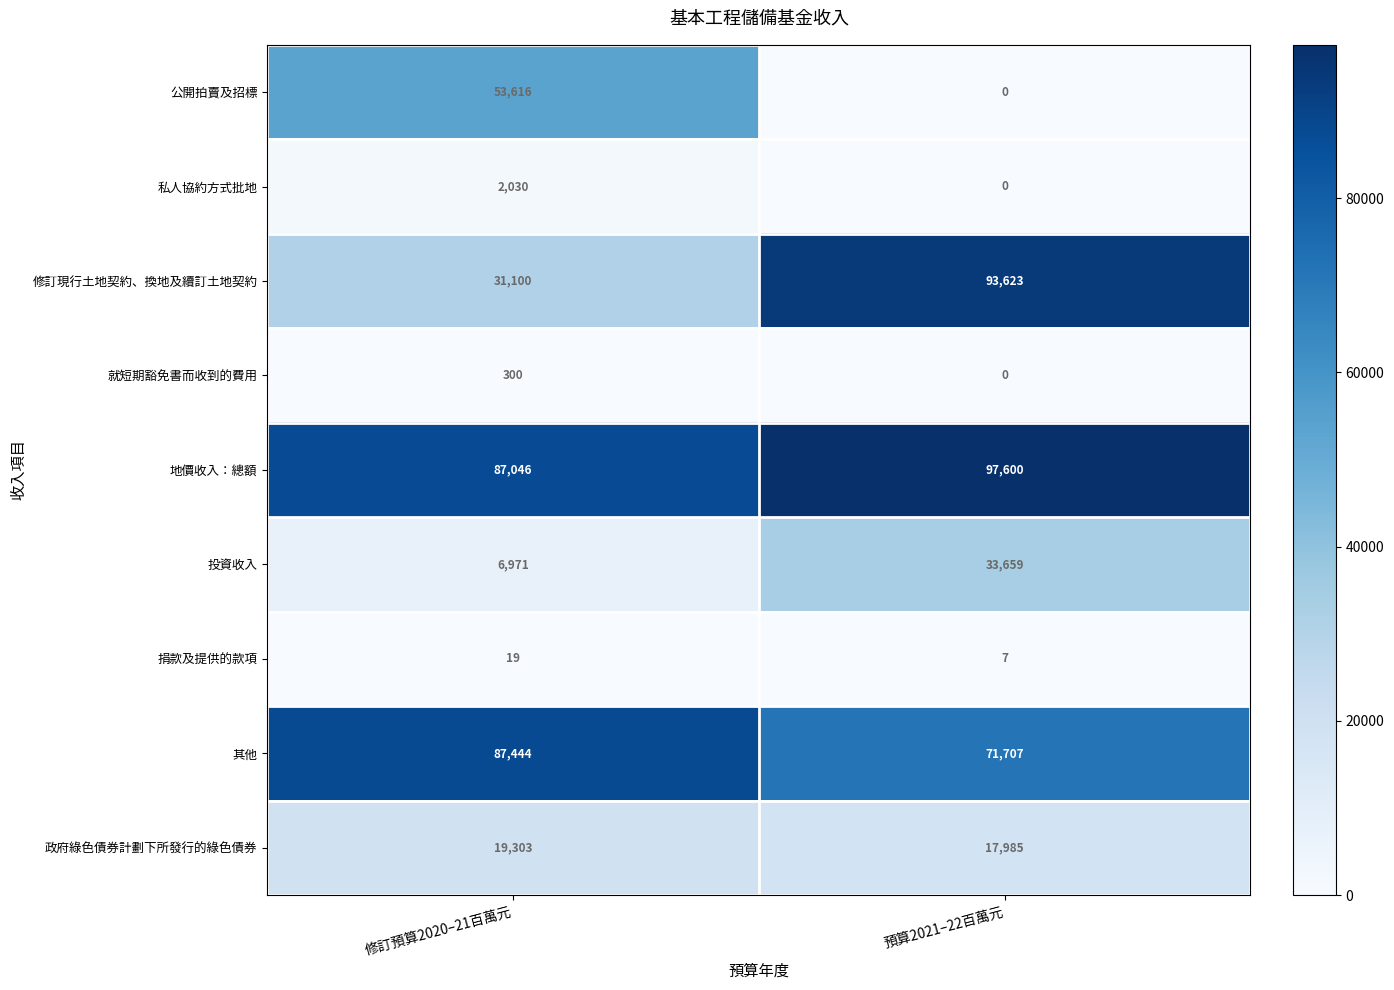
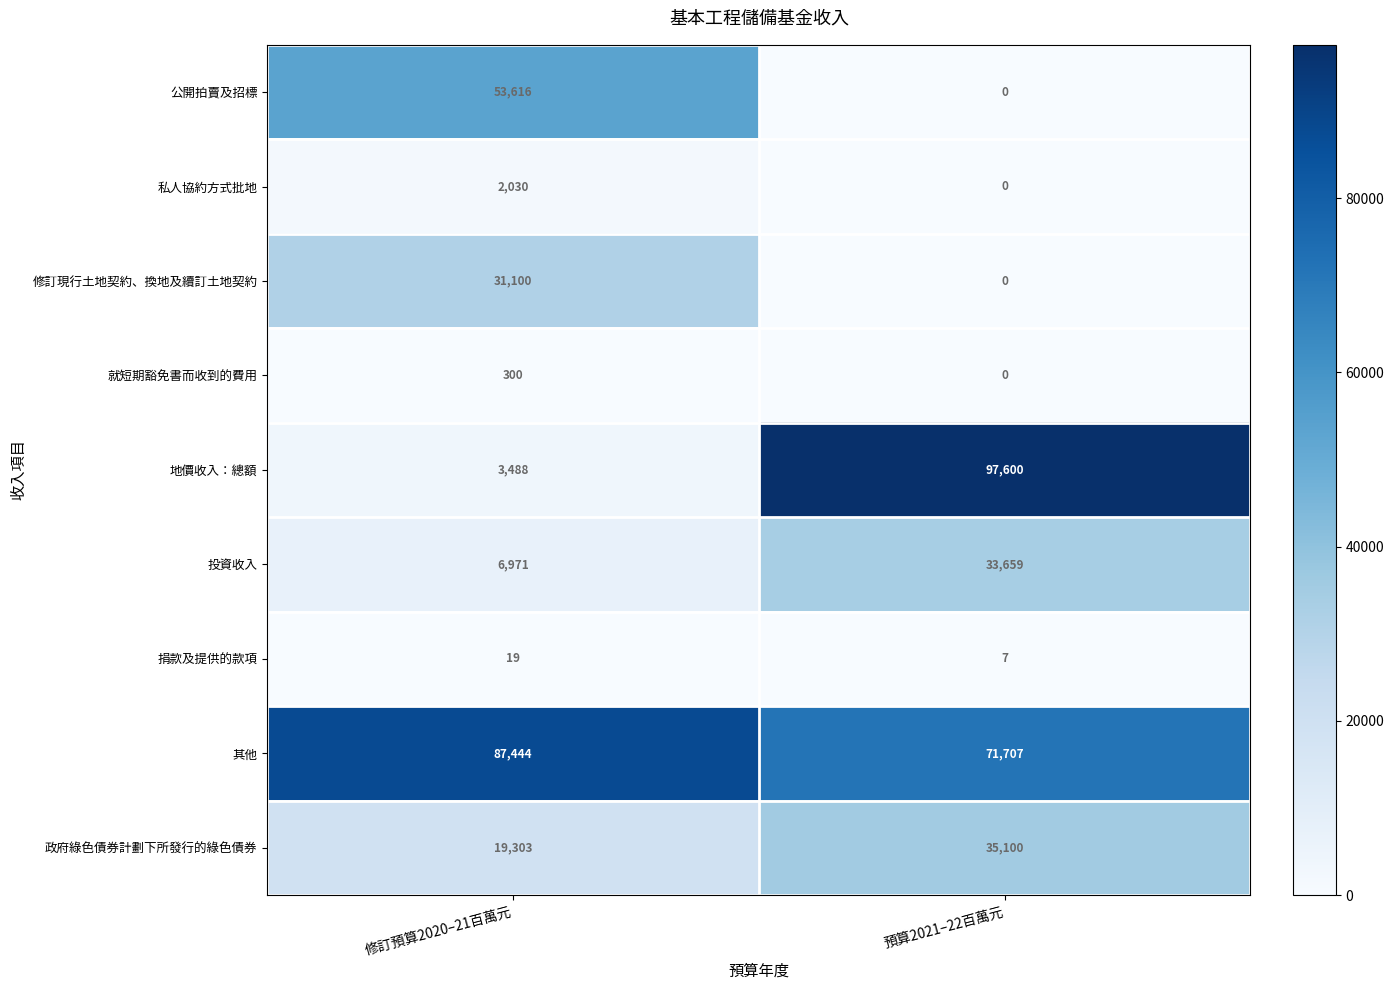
修訂現行土地契約、換地及續訂土地契約, 預算2021–22百萬元: 93,623 -> 0
地價收入：總額, 修訂預算2020–21百萬元: 87,046 -> 3,488
政府綠色債券計劃下所發行的綠色債券, 預算2021–22百萬元: 17,985 -> 35,100
